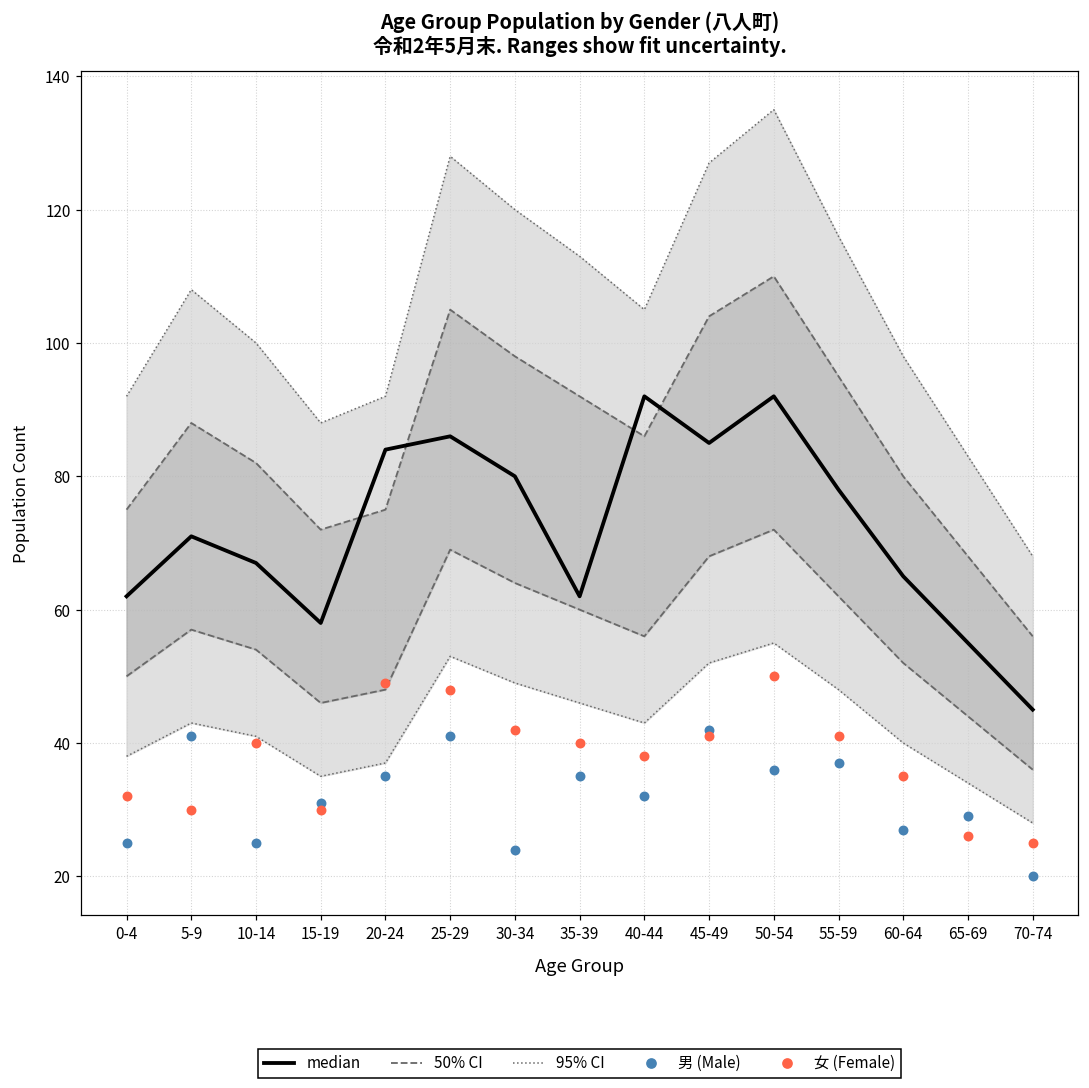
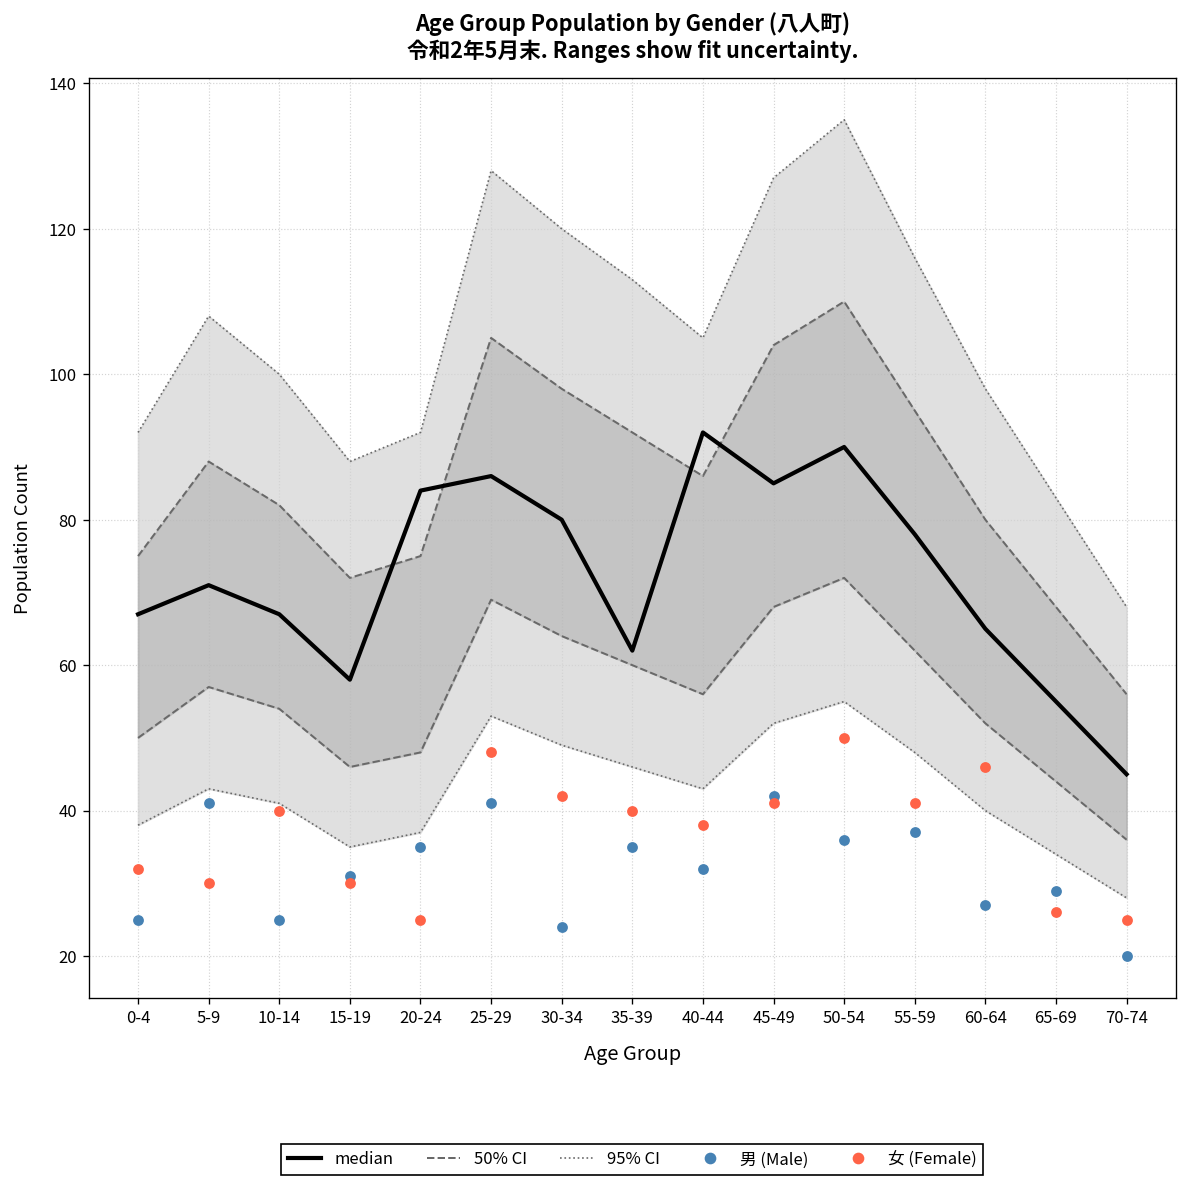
median, 0-4: 62 -> 67
女 (Female), 20-24: 49 -> 25
median, 50-54: 92 -> 90
女 (Female), 60-64: 35 -> 46
